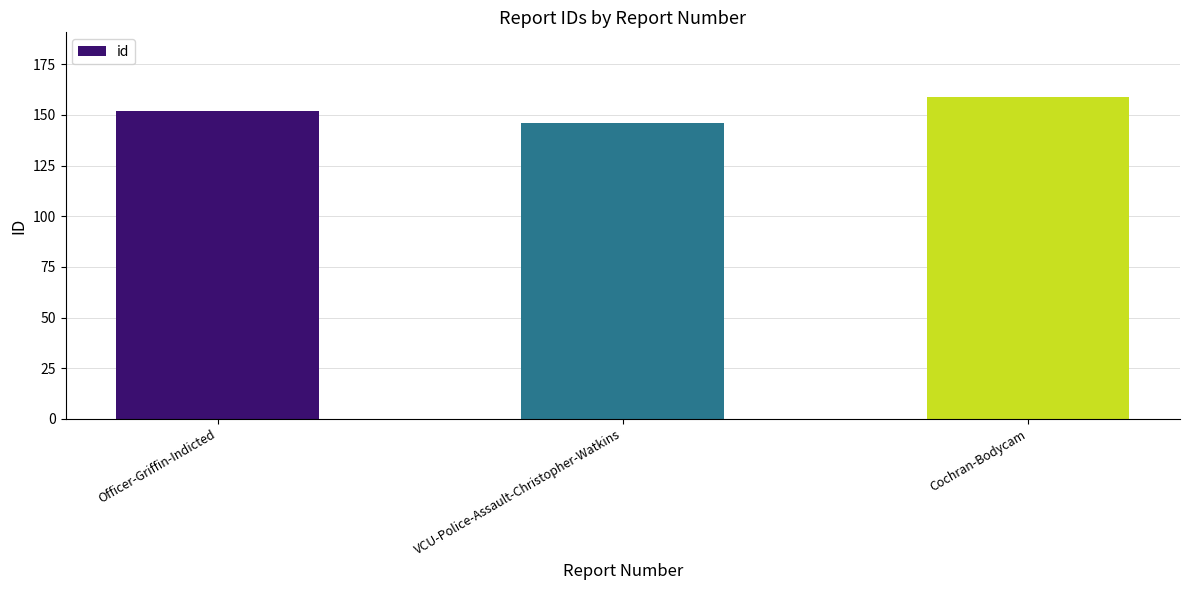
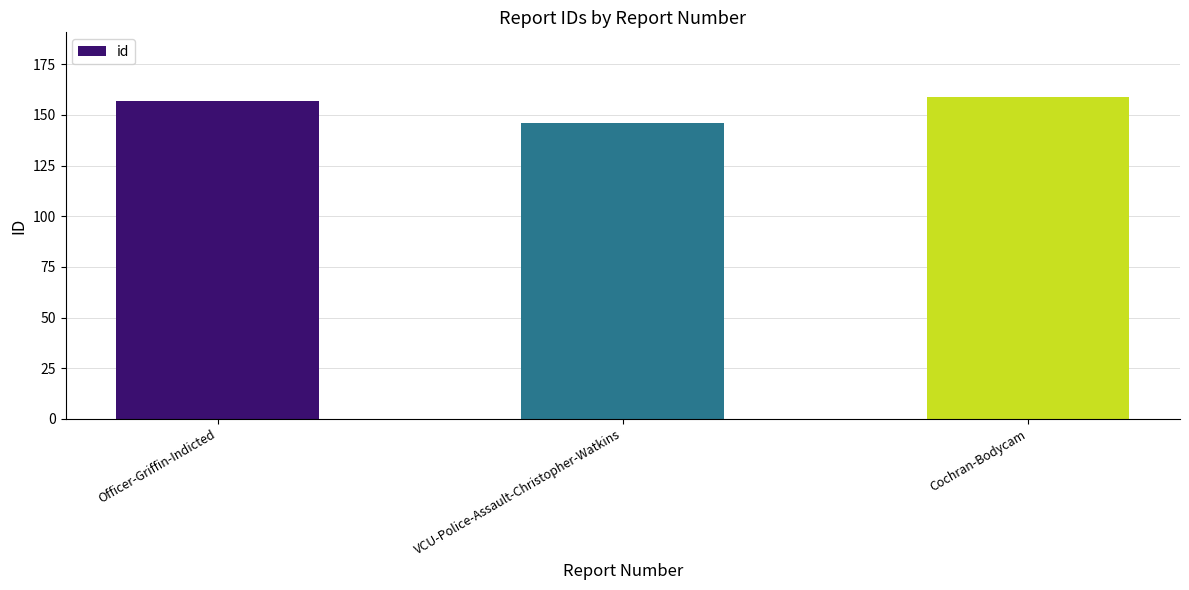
Officer-Griffin-Indicted: 152 -> 157
